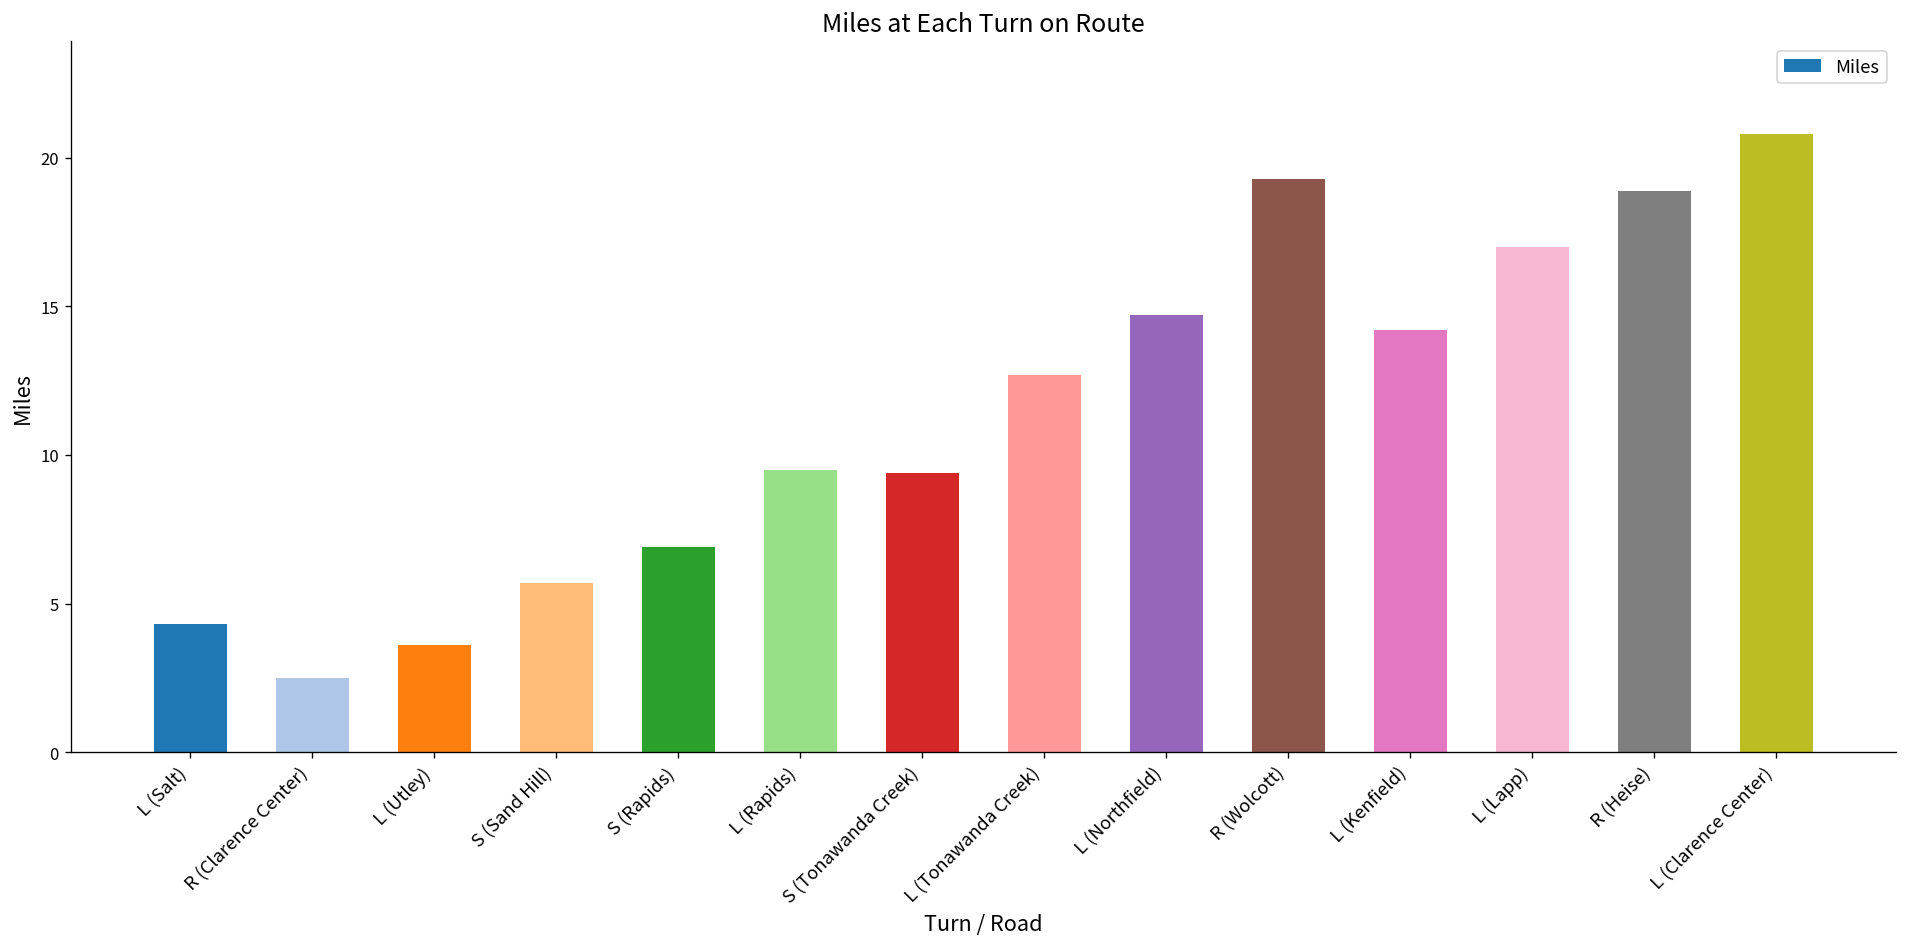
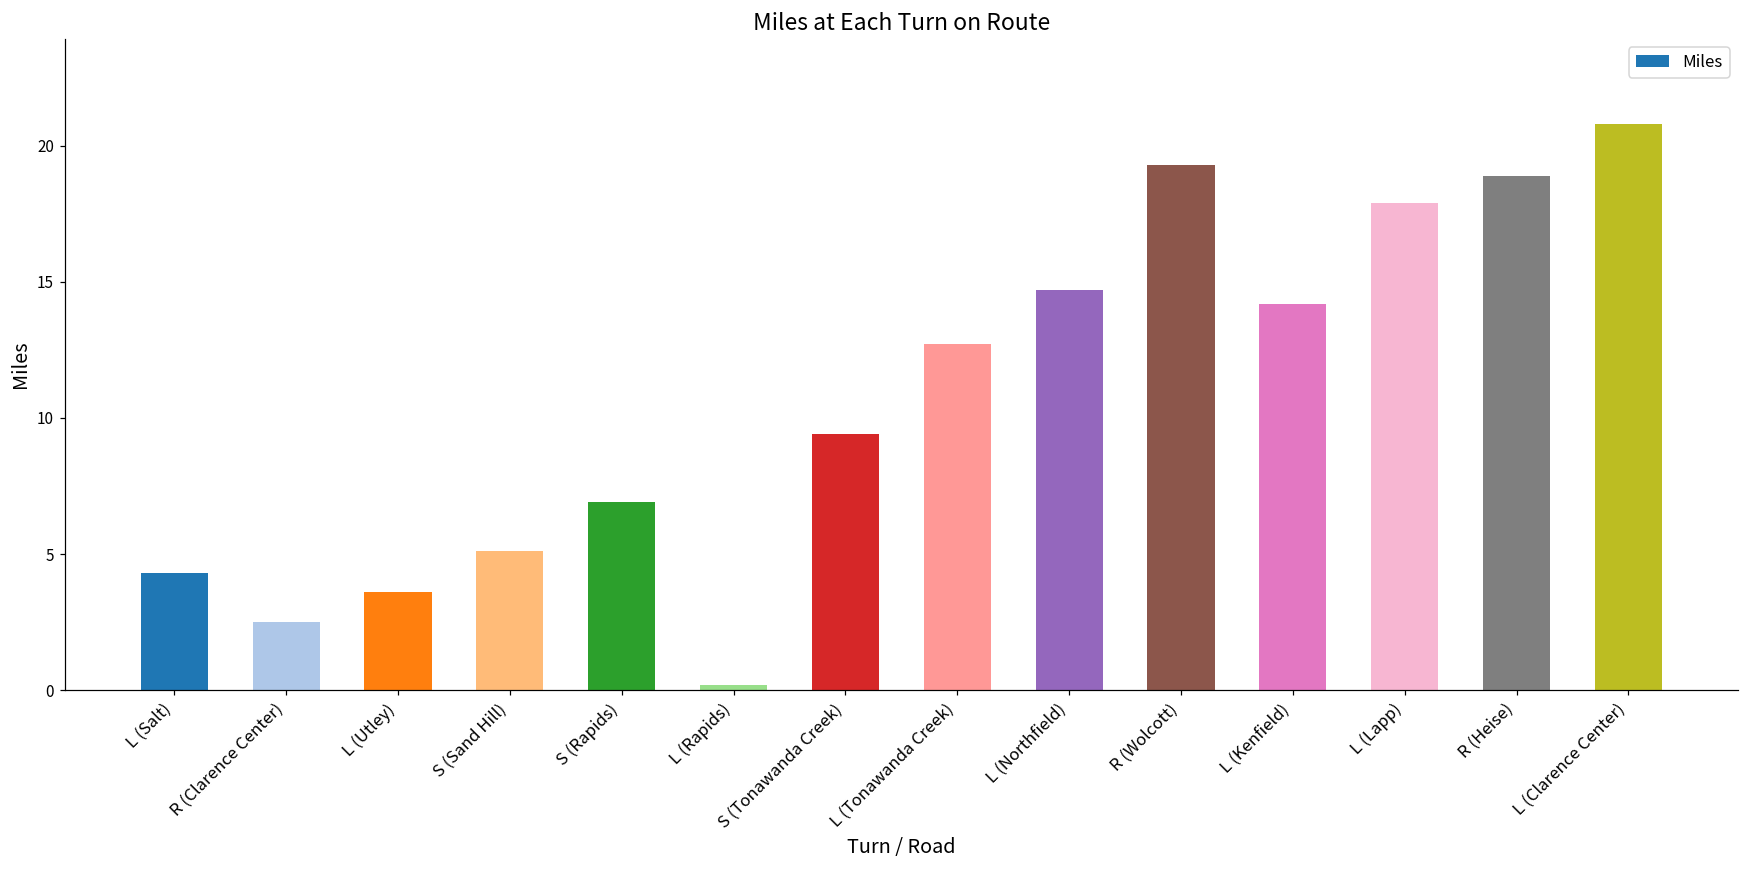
S (Sand Hill): 5.7 -> 5.1
L (Rapids): 9.5 -> 0.2
L (Lapp): 17.0 -> 17.9
